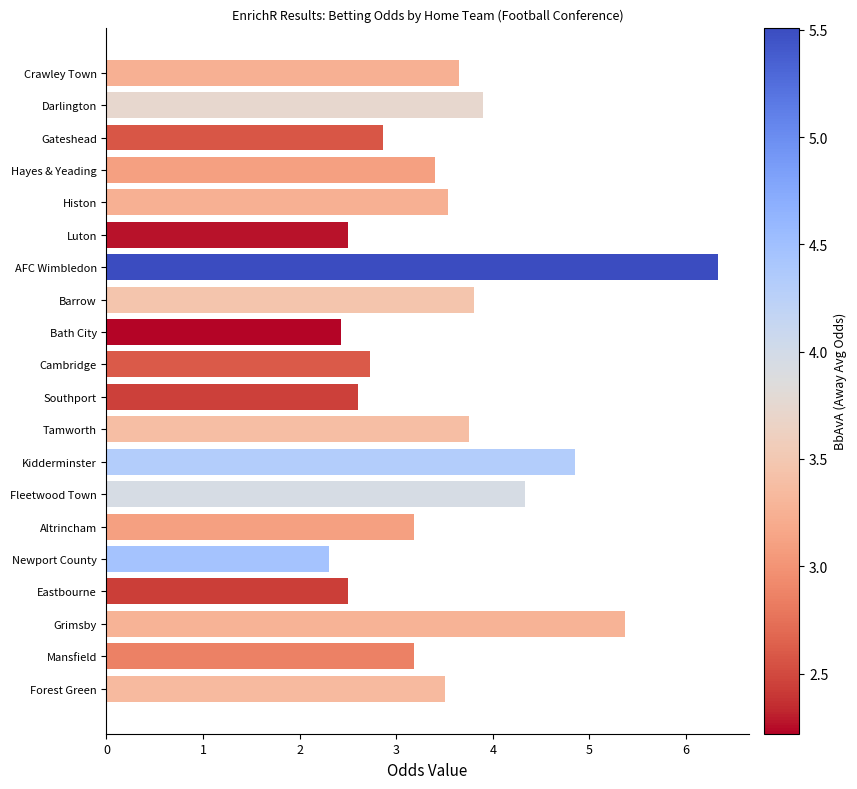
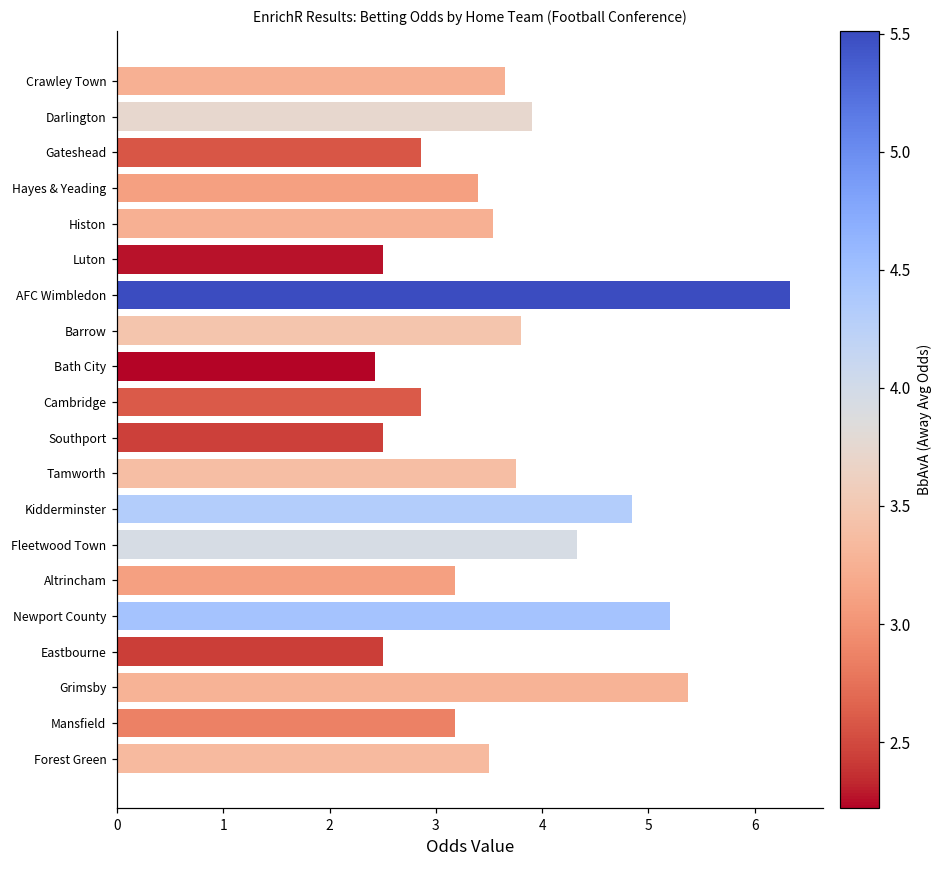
Cambridge: 2.7 -> 2.9
Southport: 2.6 -> 2.5
Newport County: 2.3 -> 5.2
